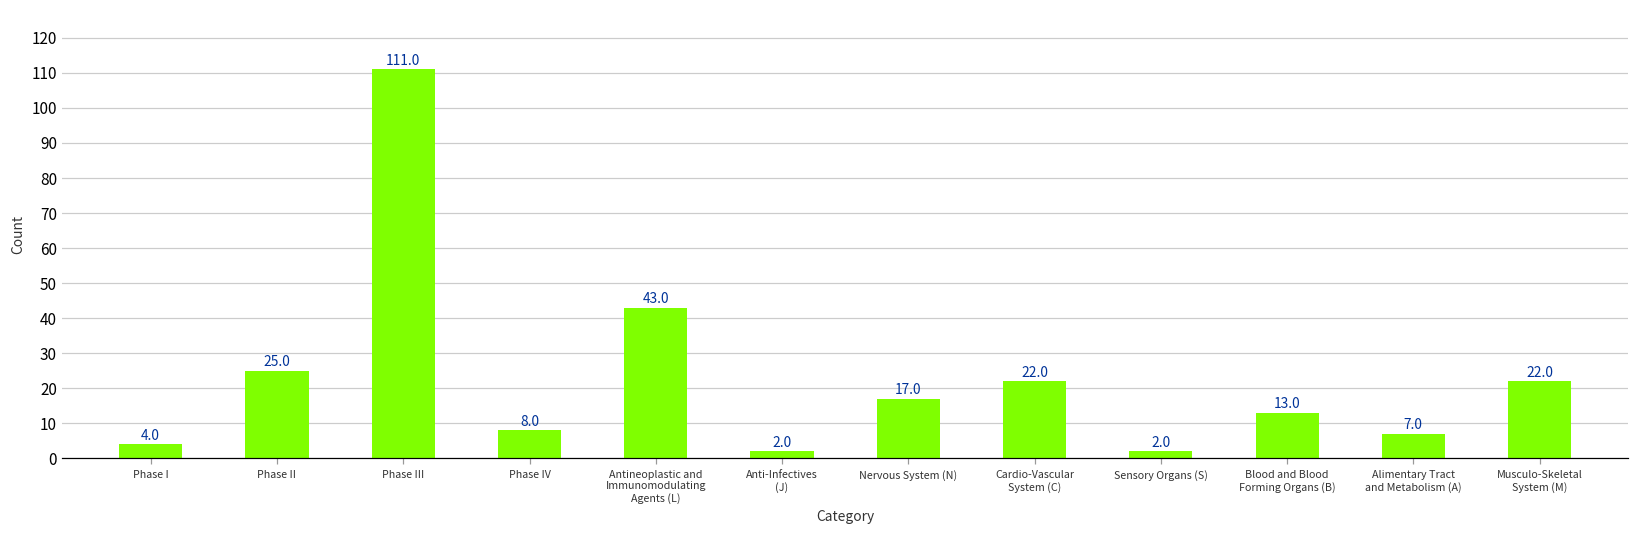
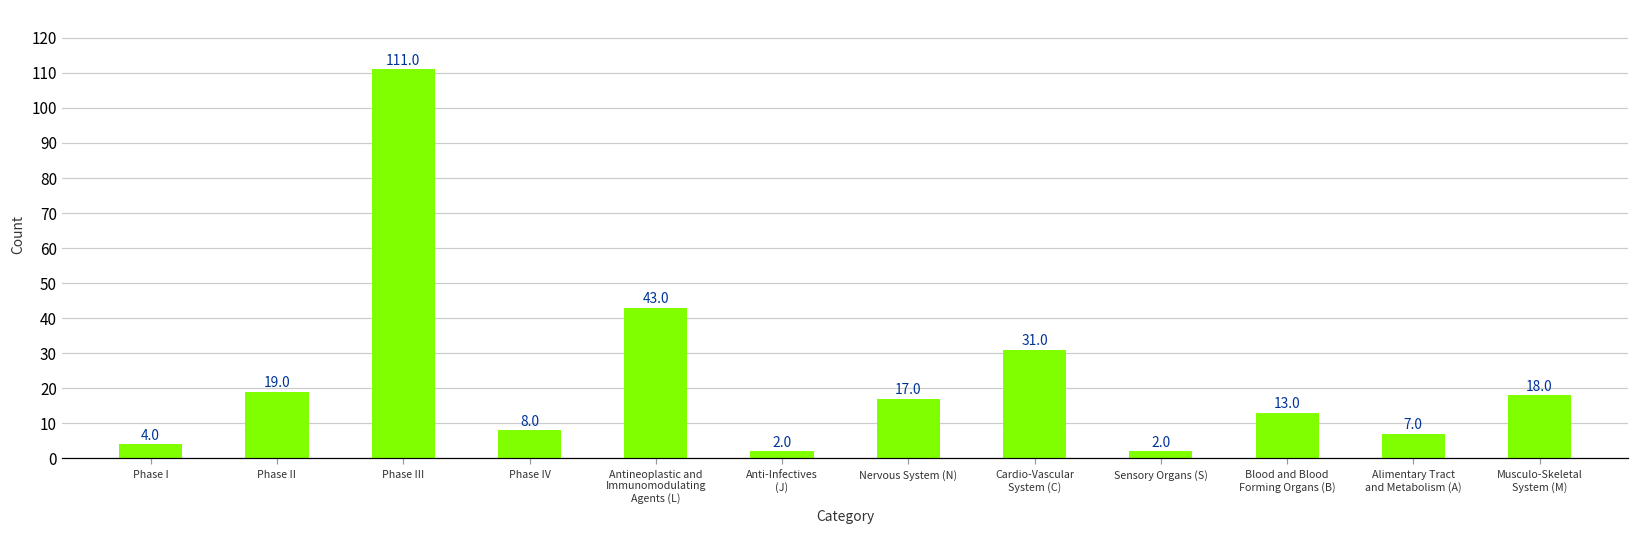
Phase II: 25.0 -> 19.0
Cardio-Vascular System (C): 22.0 -> 31.0
Musculo-Skeletal System (M): 22.0 -> 18.0
